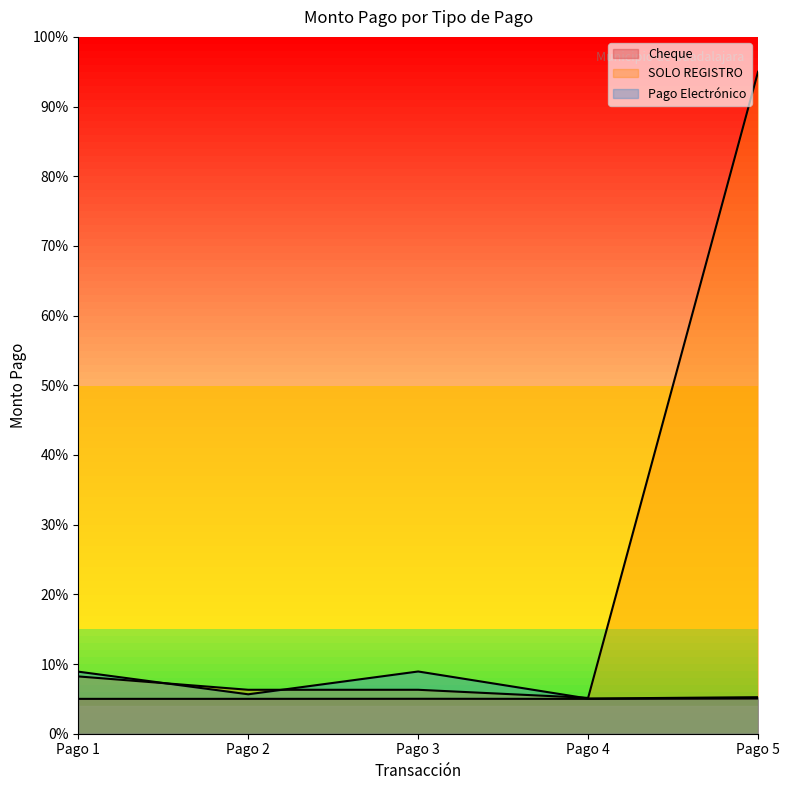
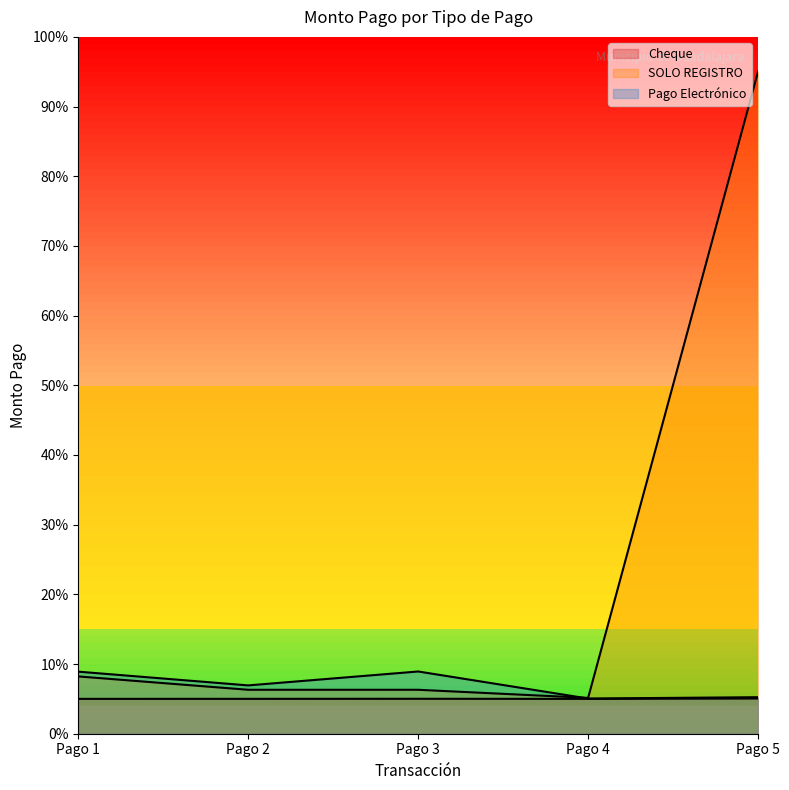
Pago Electrónico, Pago 2: 6% -> 7%
